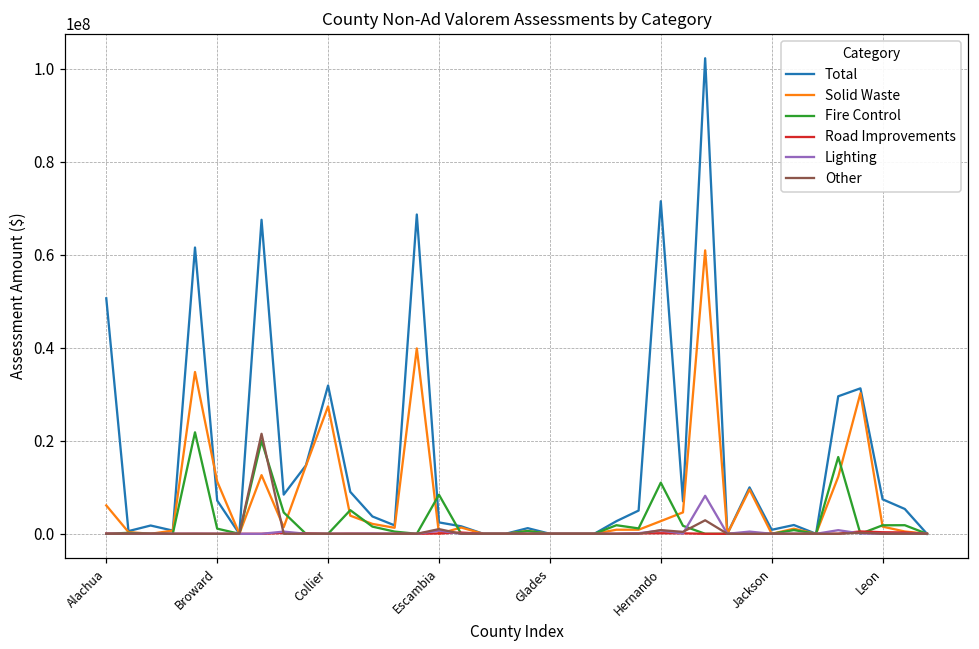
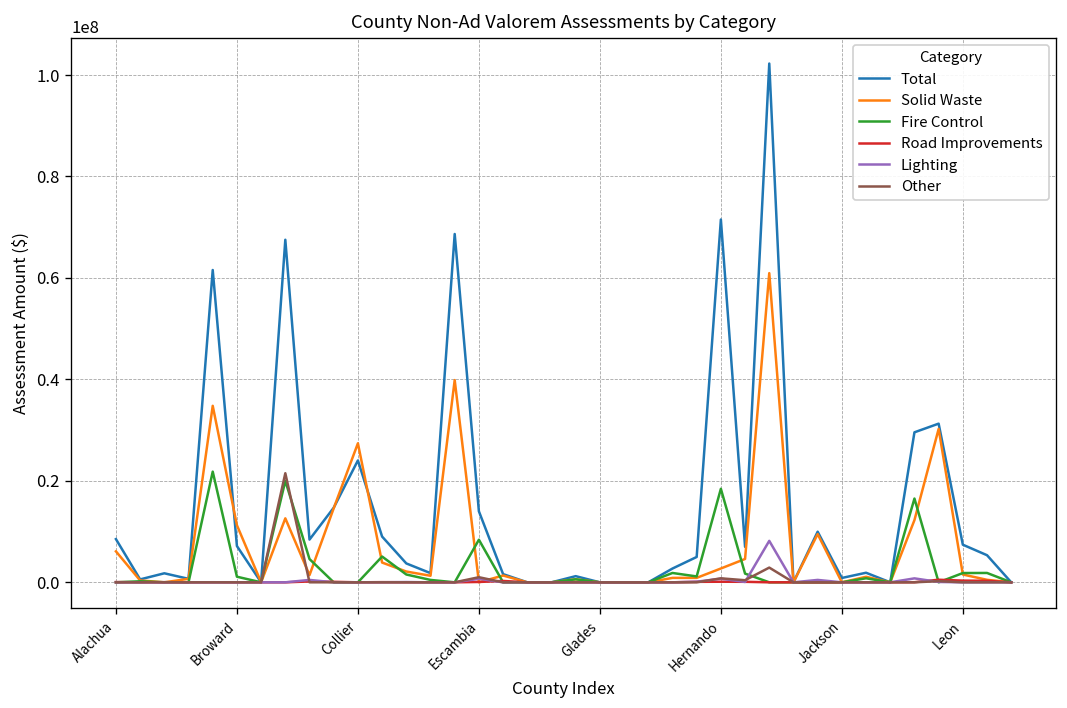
Total, Alachua: 51000000 -> 9000000
Total, Collier: 32000000 -> 24000000
Total, Escambia: 2000000 -> 14000000
Fire Control, Hernando: 11000000 -> 18000000
